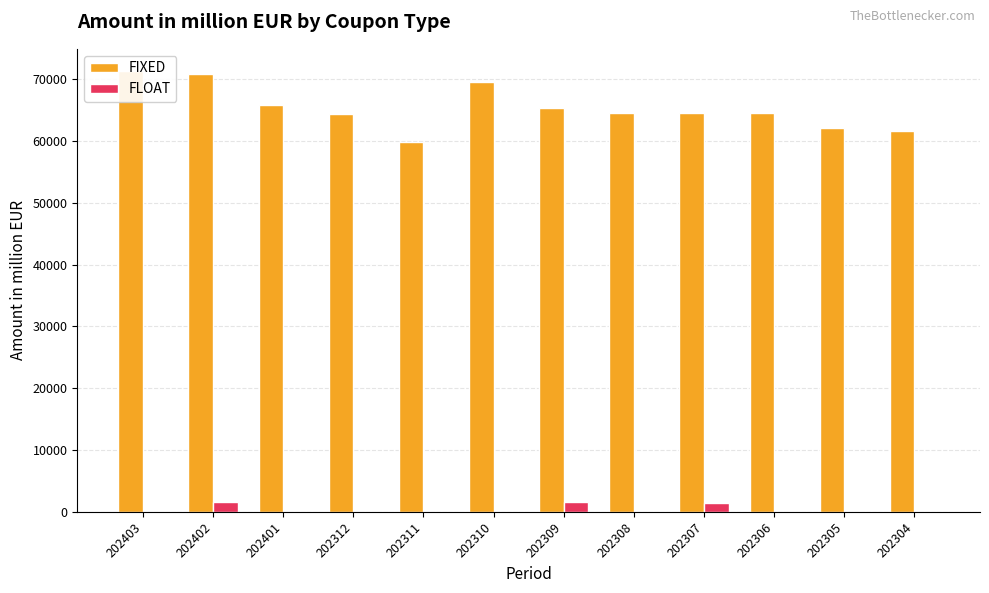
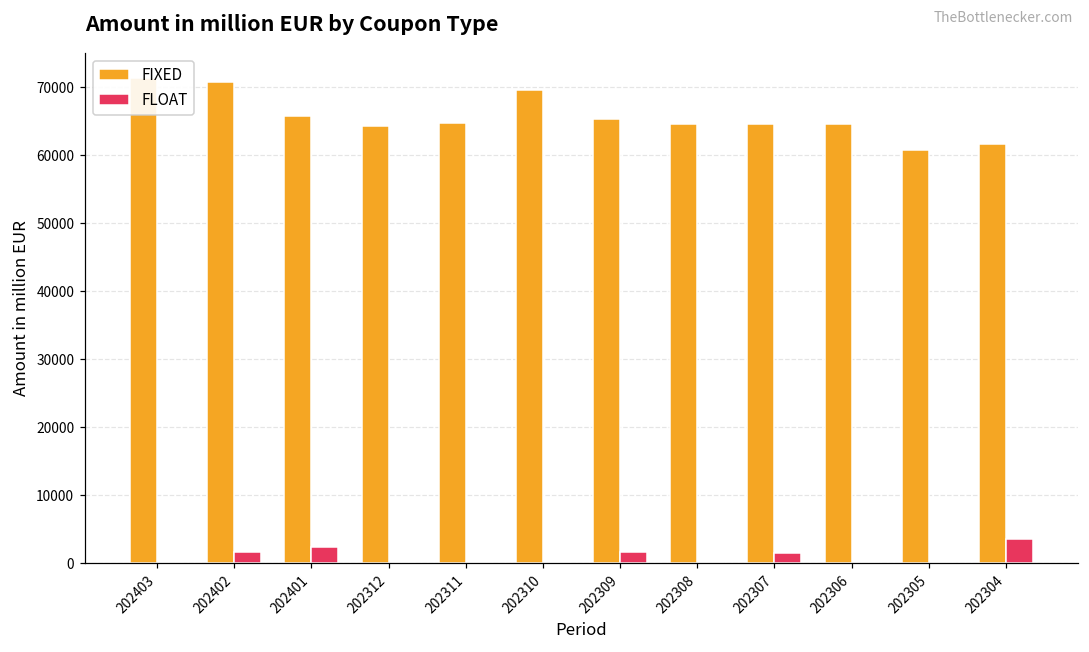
FLOAT, 202401: 0 -> 2000
FIXED, 202311: 60000 -> 65000
FIXED, 202305: 62000 -> 61000
FLOAT, 202304: 0 -> 3000
